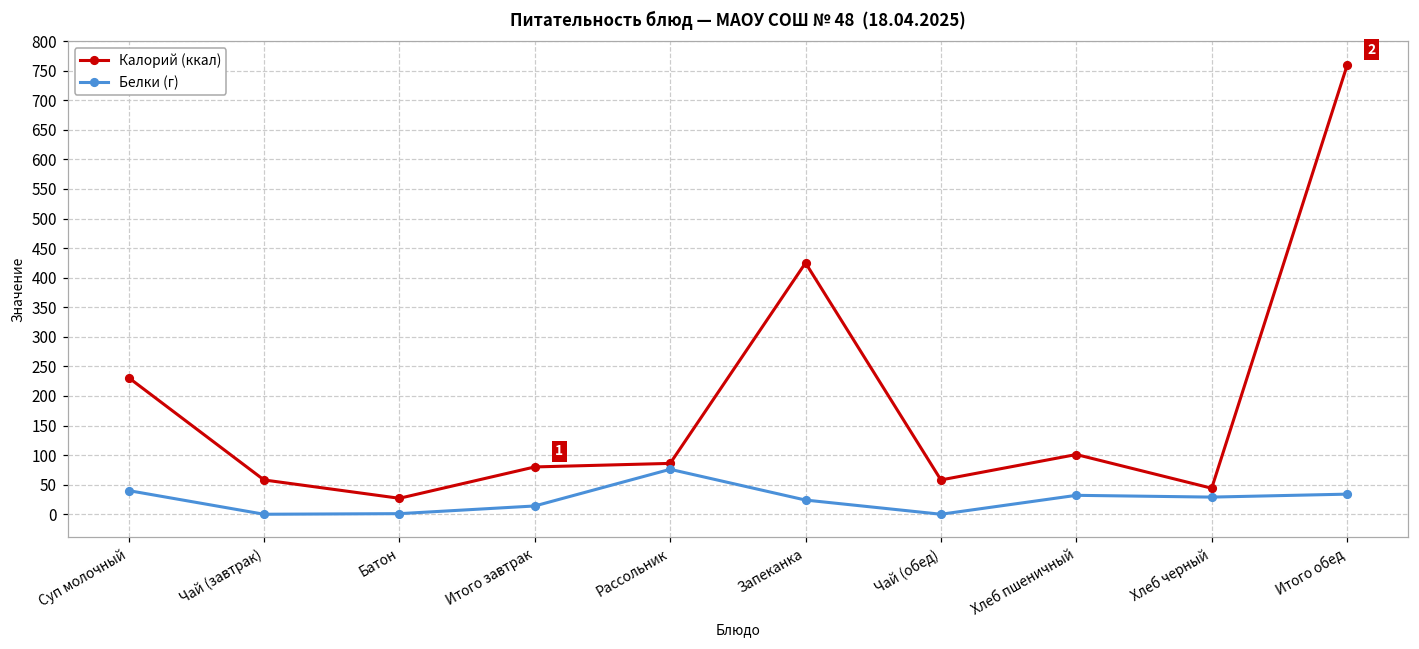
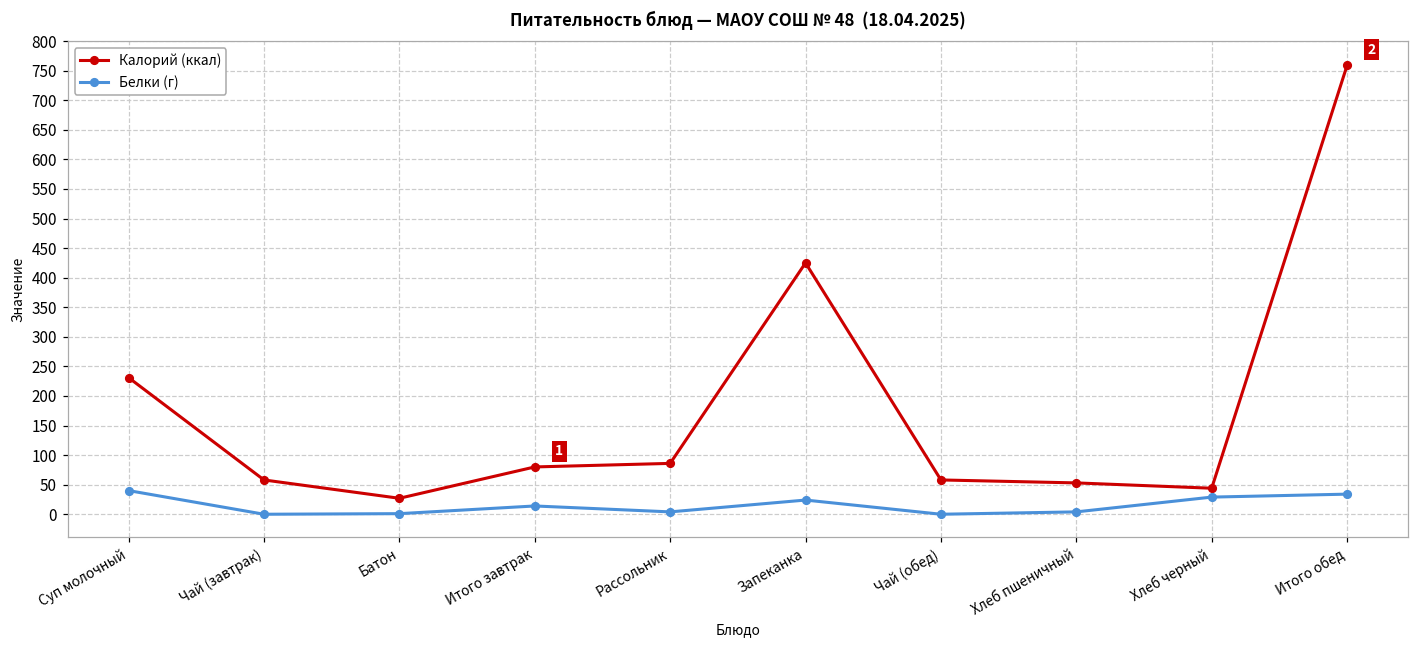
Белки (г), Рассольник: 80 -> 0
Калорий (ккал), Хлеб пшеничный: 100 -> 50
Белки (г), Хлеб пшеничный: 30 -> 0
